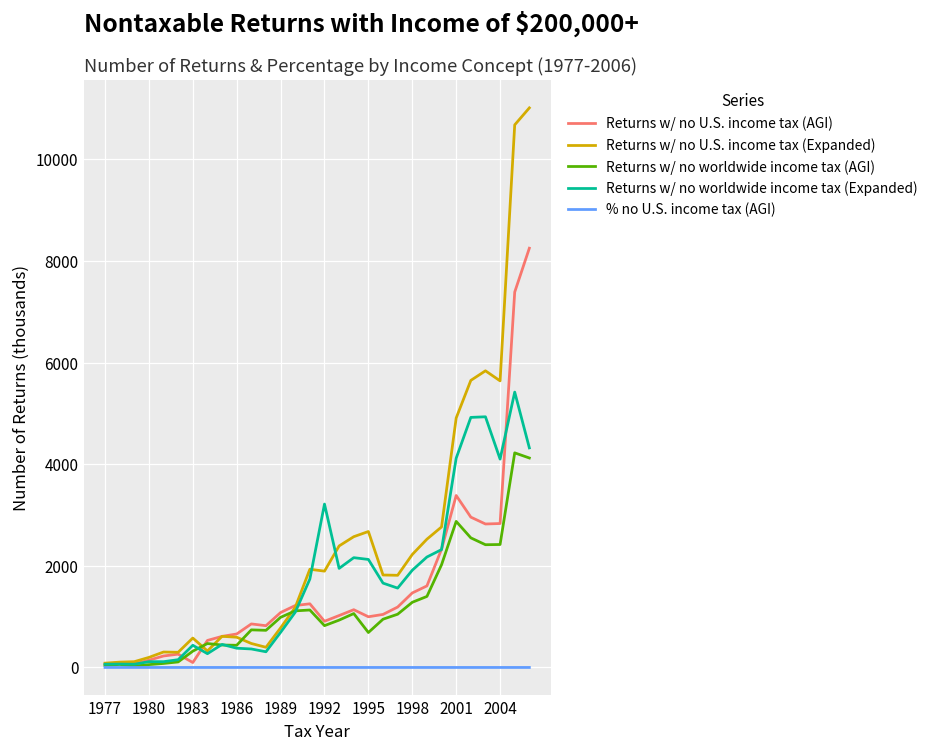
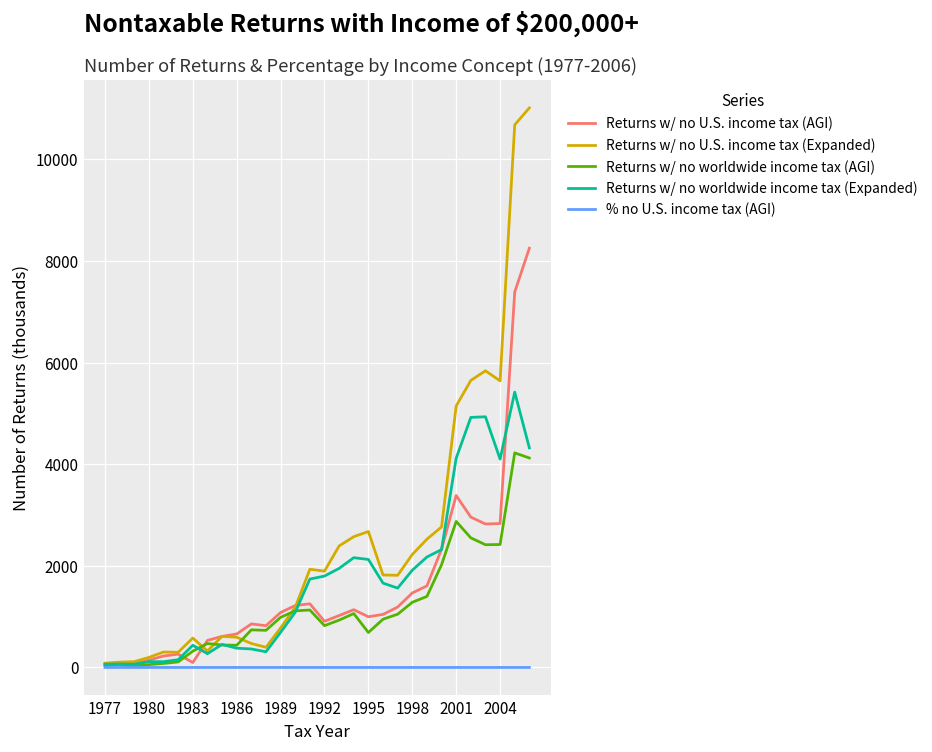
Returns w/ no worldwide income tax (Expanded), 1992: 3200 -> 1800
Returns w/ no U.S. income tax (Expanded), 2001: 4900 -> 5100
